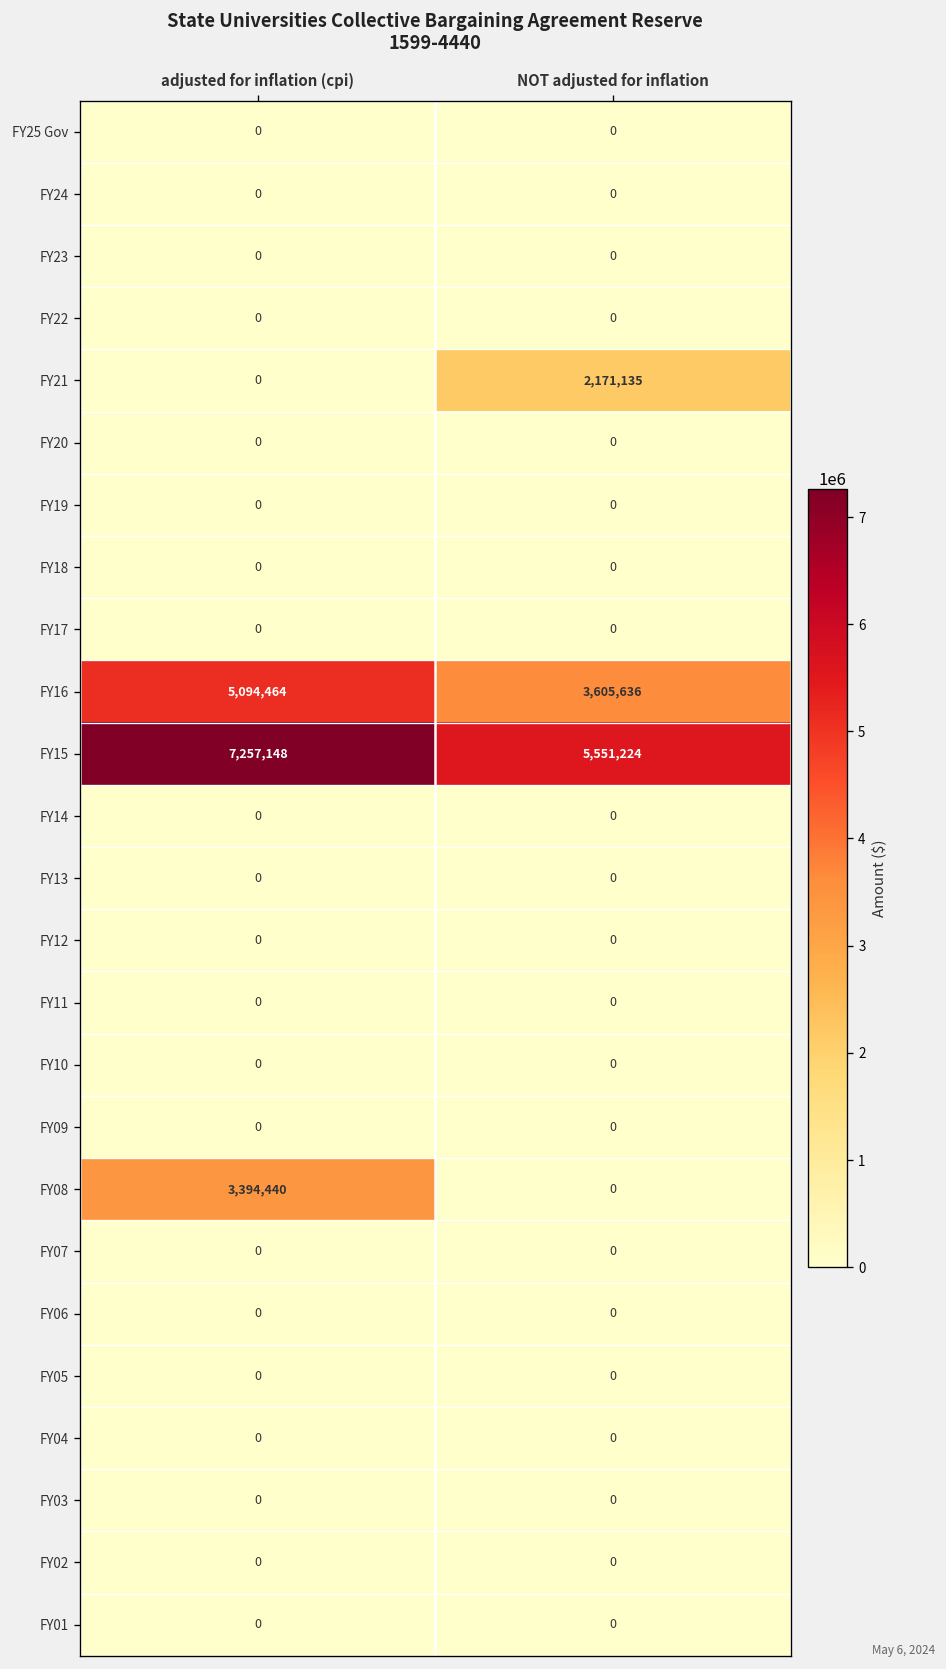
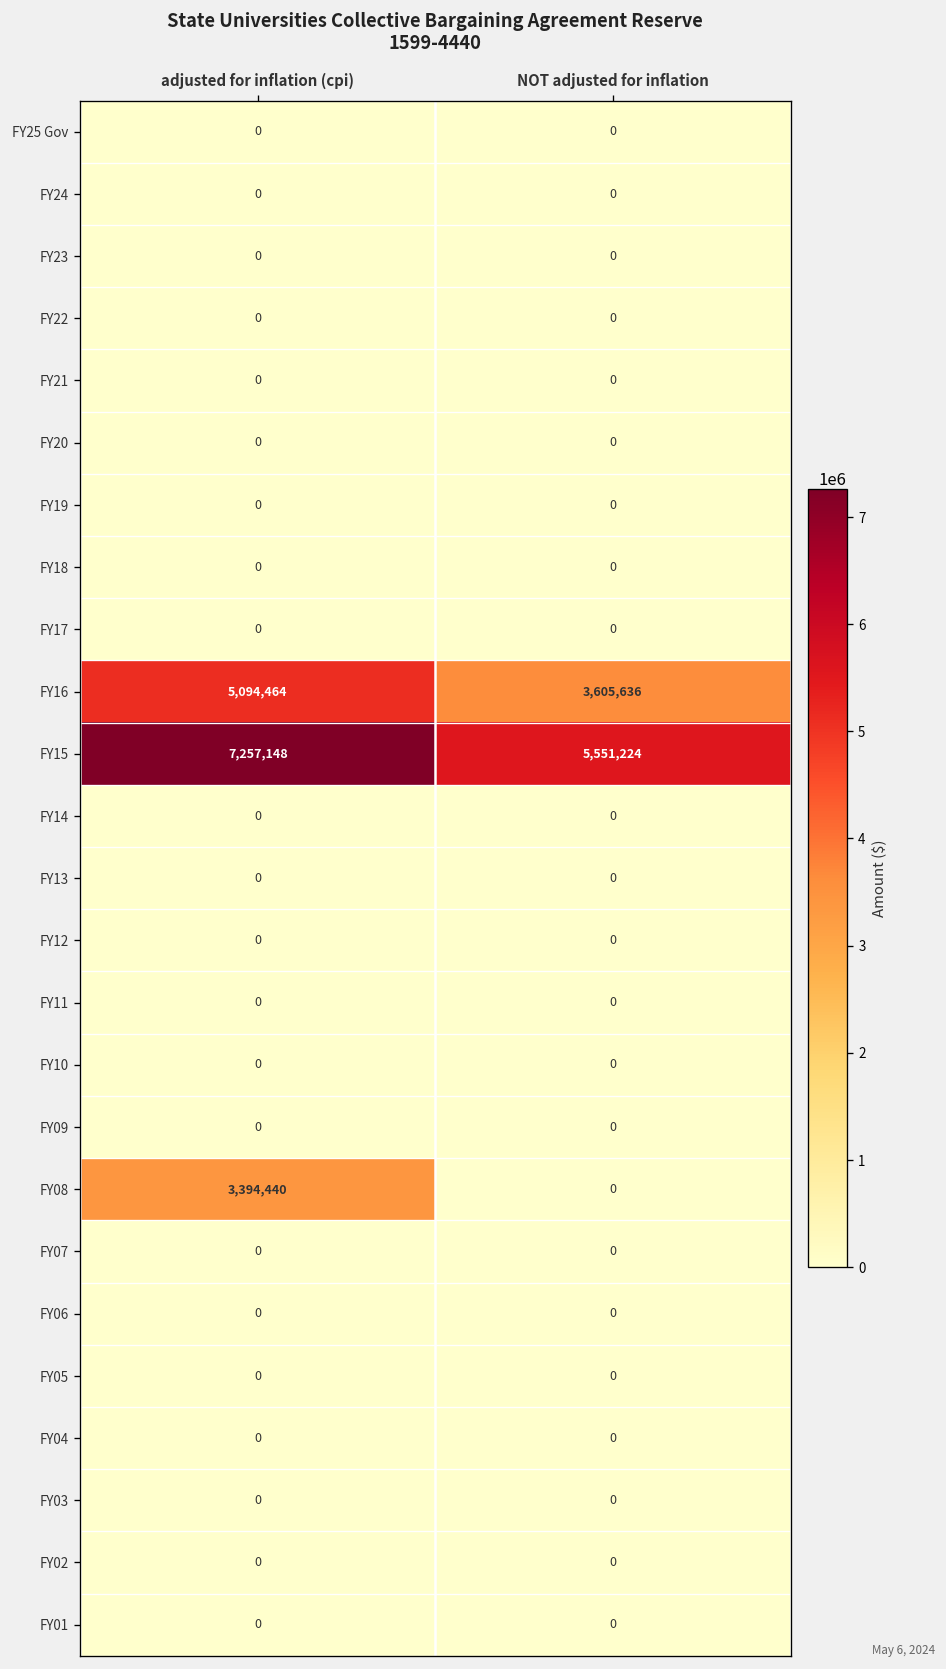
FY21, NOT adjusted for inflation: 2,171,135 -> 0
